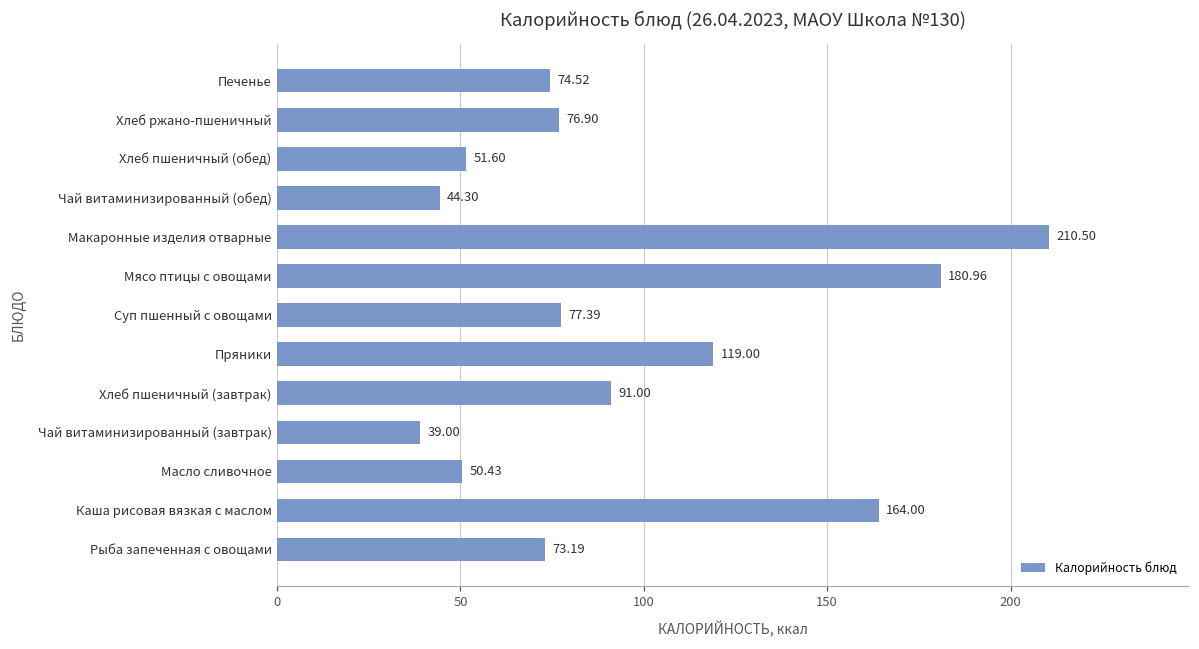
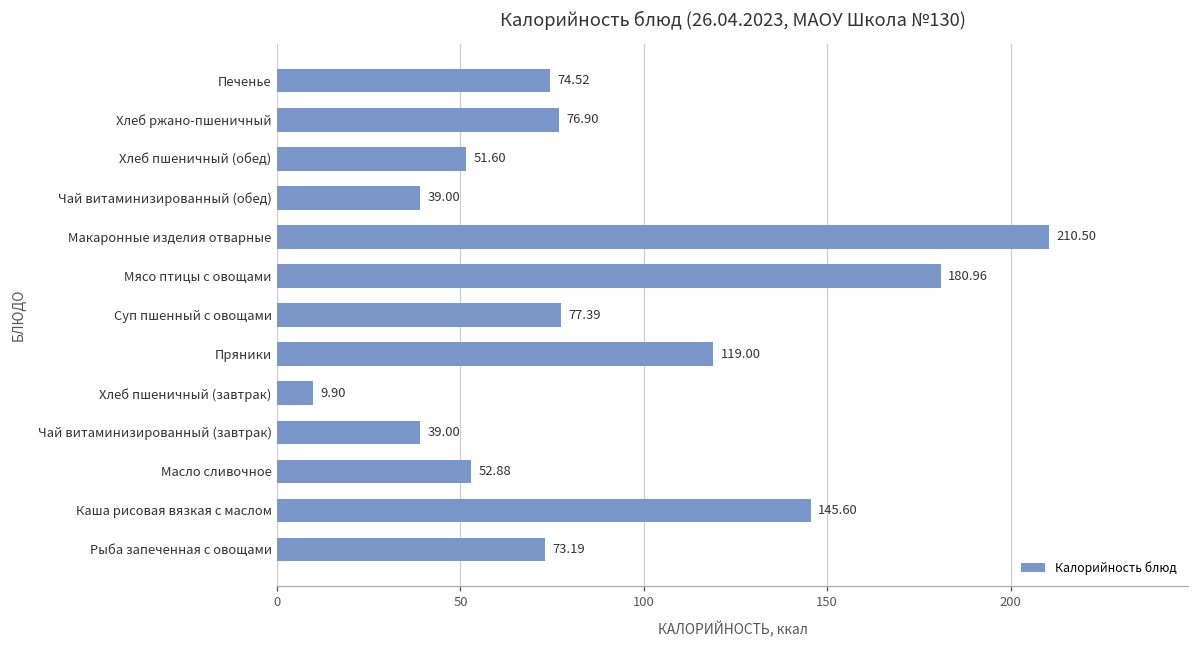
Чай витаминизированный (обед): 44.30 -> 39.00
Хлеб пшеничный (завтрак): 91.00 -> 9.90
Масло сливочное: 50.43 -> 52.88
Каша рисовая вязкая с маслом: 164.00 -> 145.60
